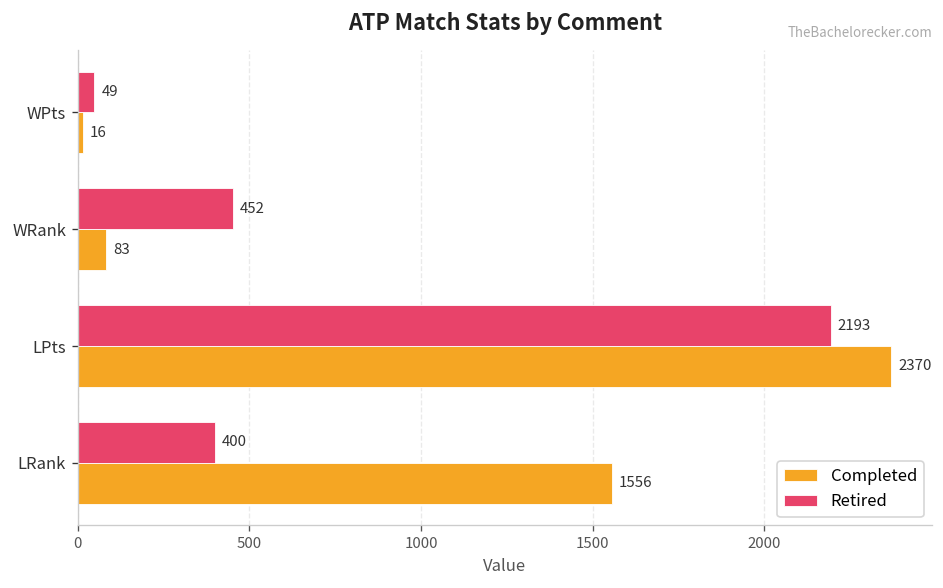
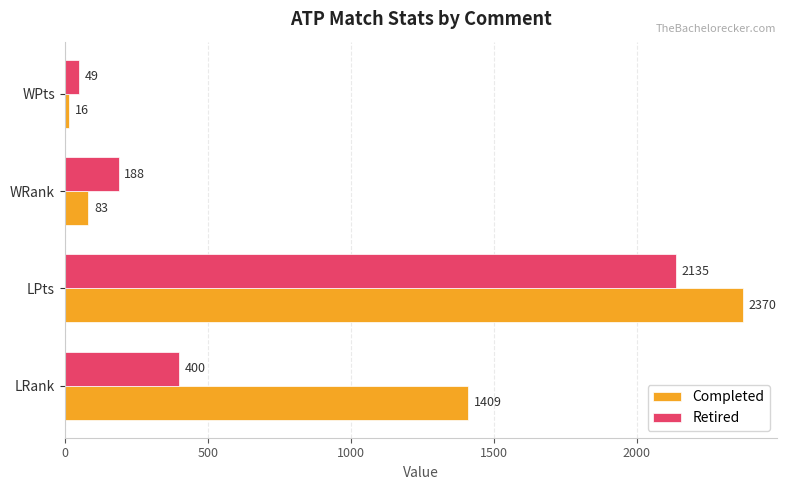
Retired, WRank: 452 -> 188
Retired, LPts: 2193 -> 2135
Completed, LRank: 1556 -> 1409
